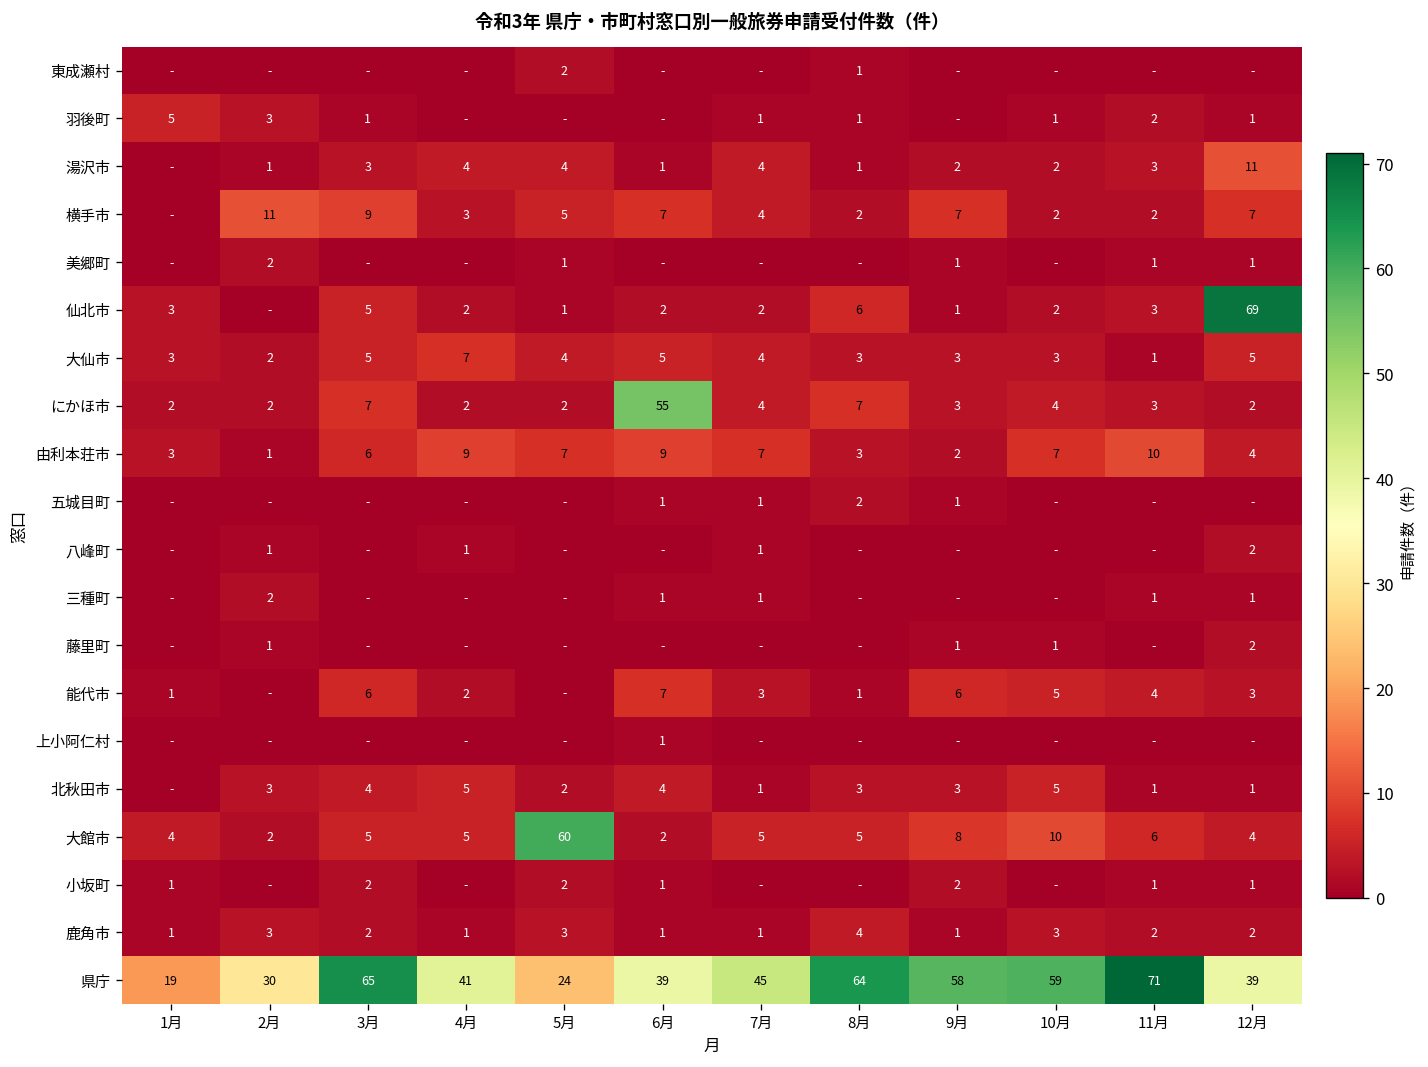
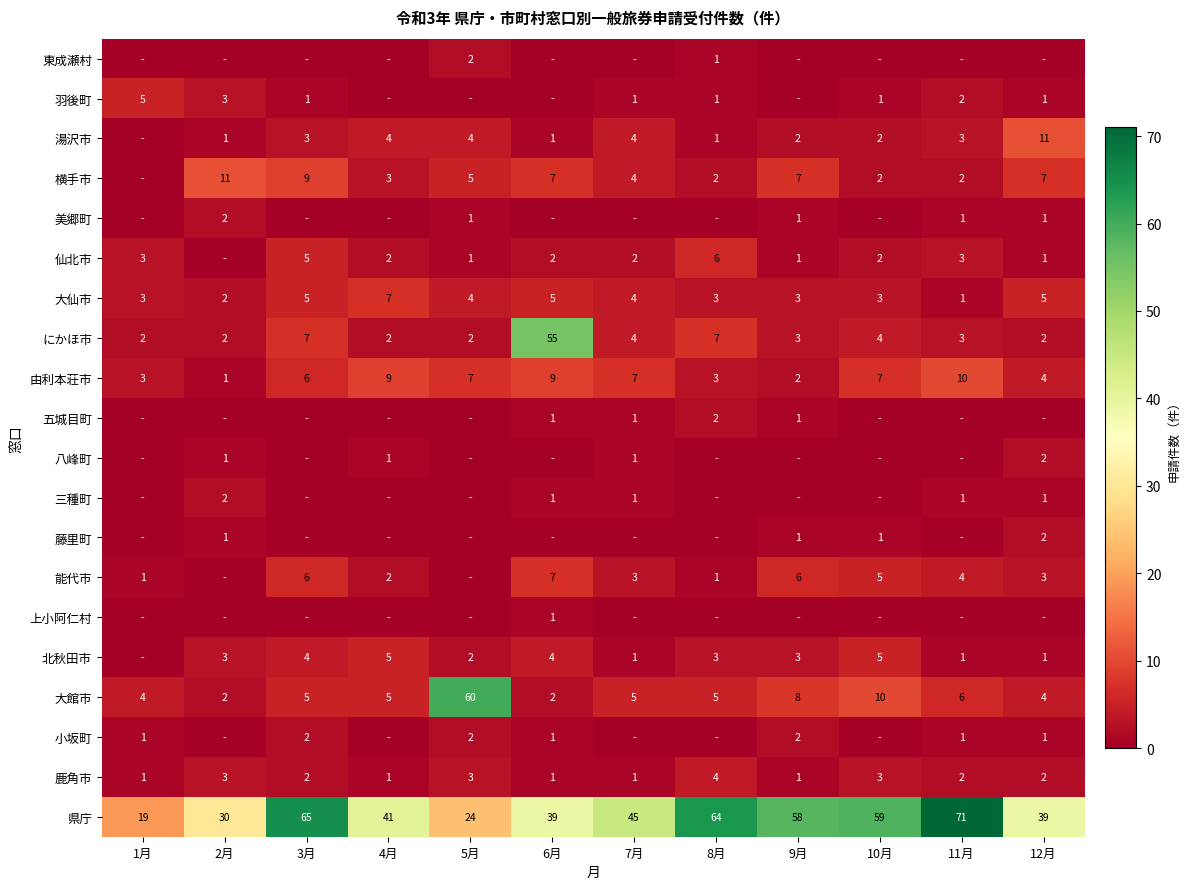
仙北市, 12月: 69 -> 1
